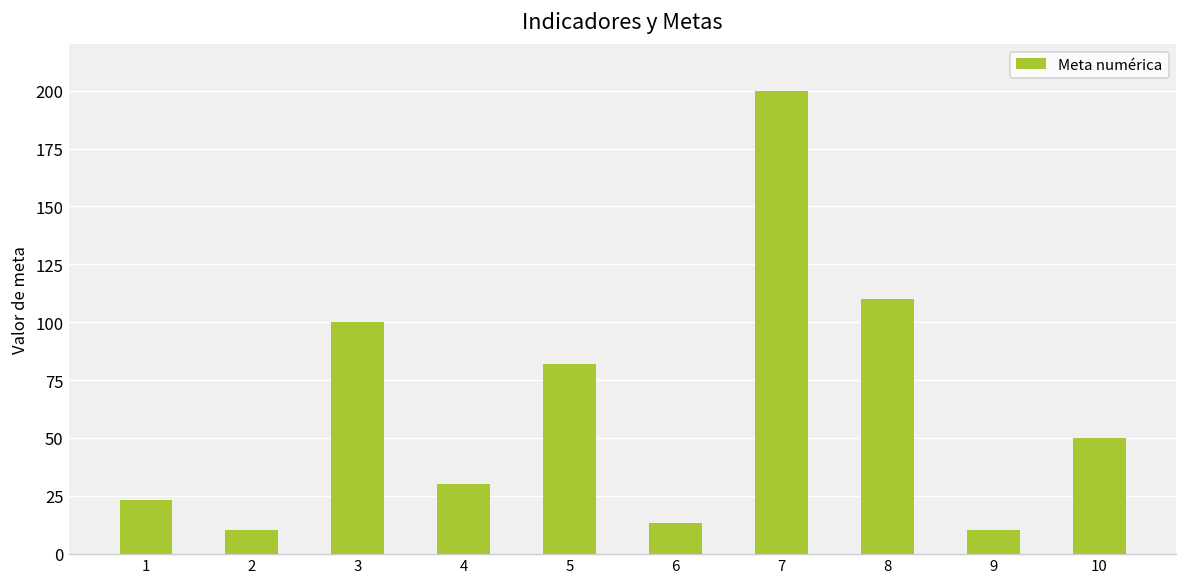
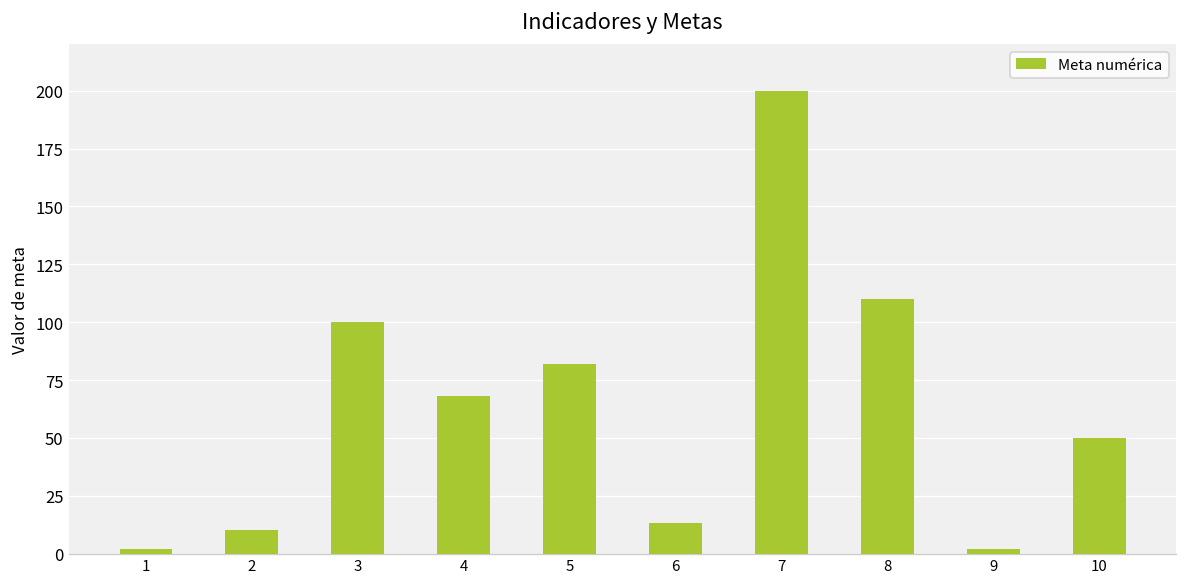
1: 23 -> 2
4: 30 -> 68
9: 10 -> 2
